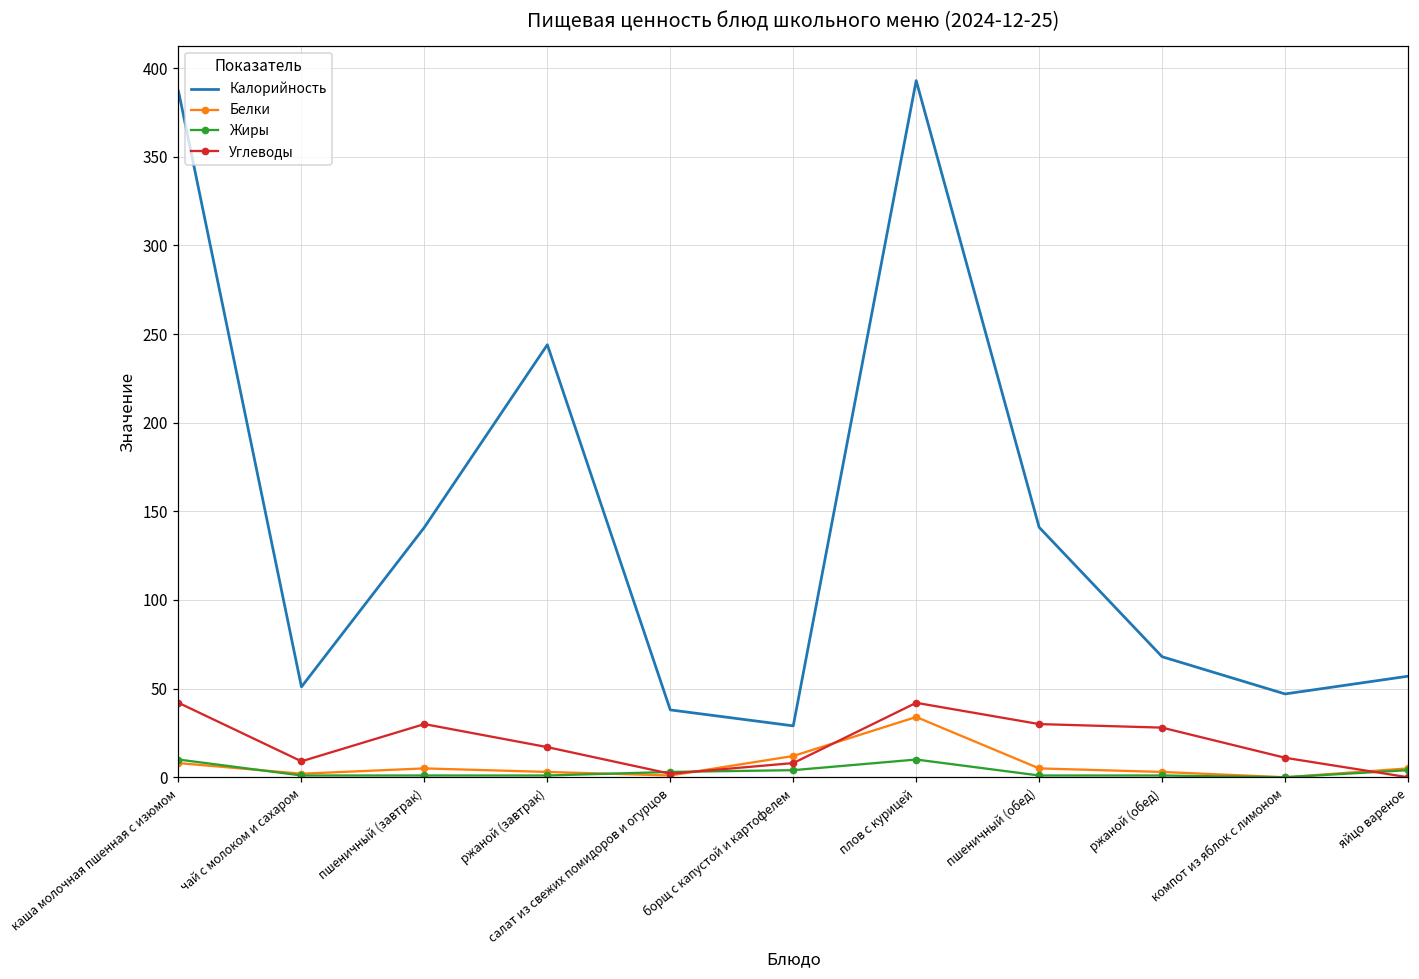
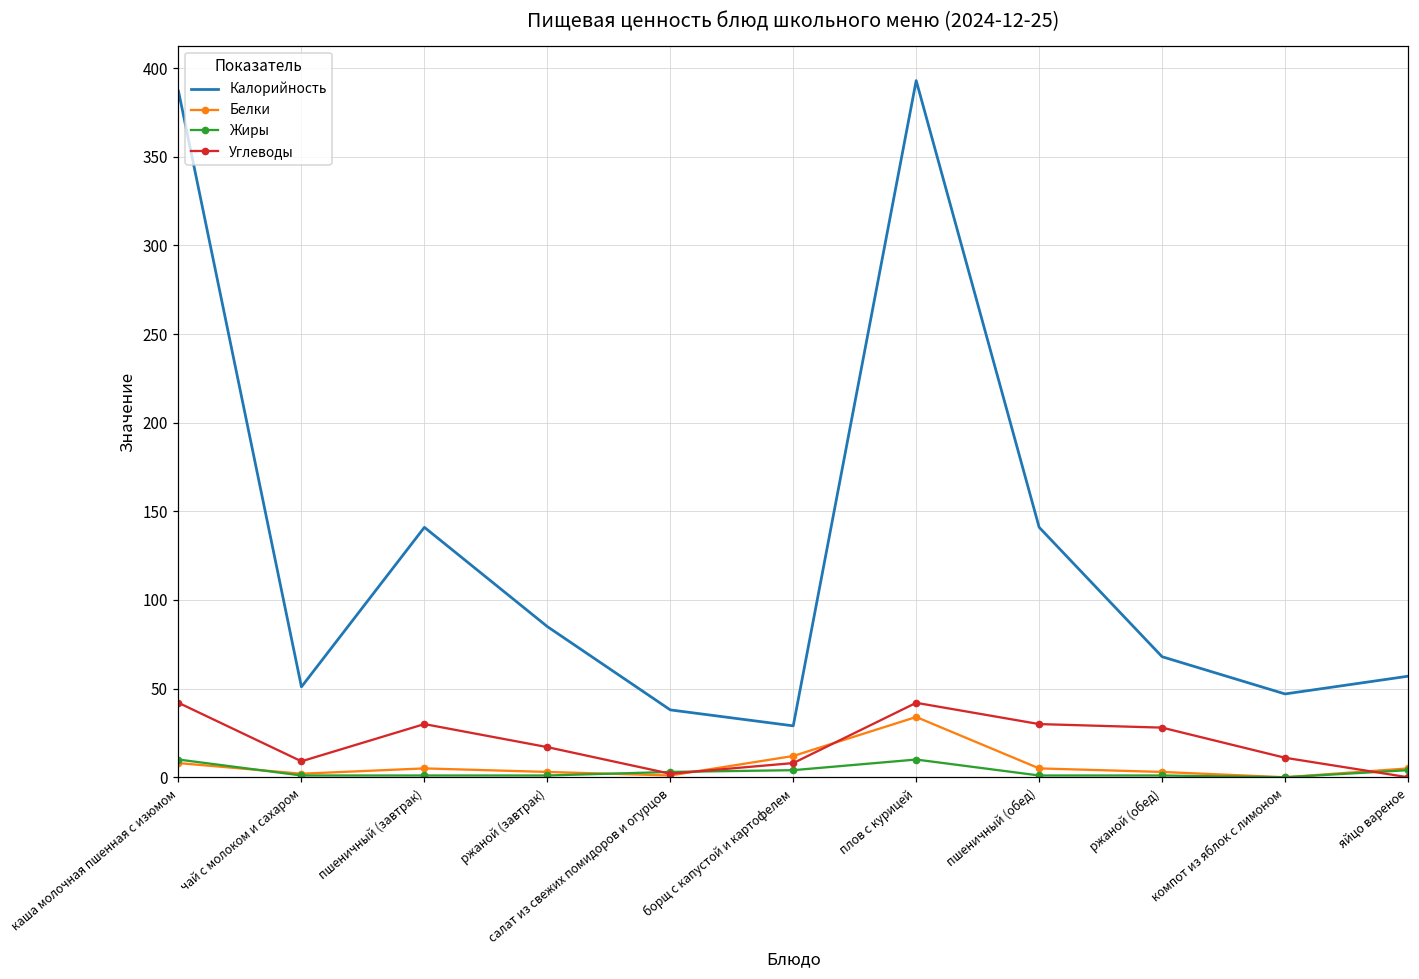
Калорийность, ржаной (завтрак): 244 -> 85
